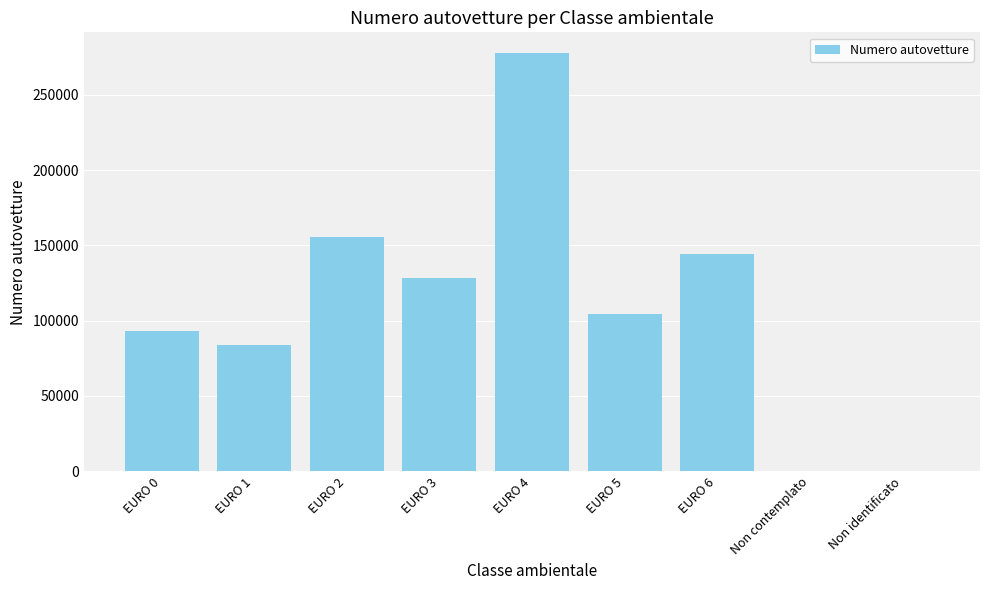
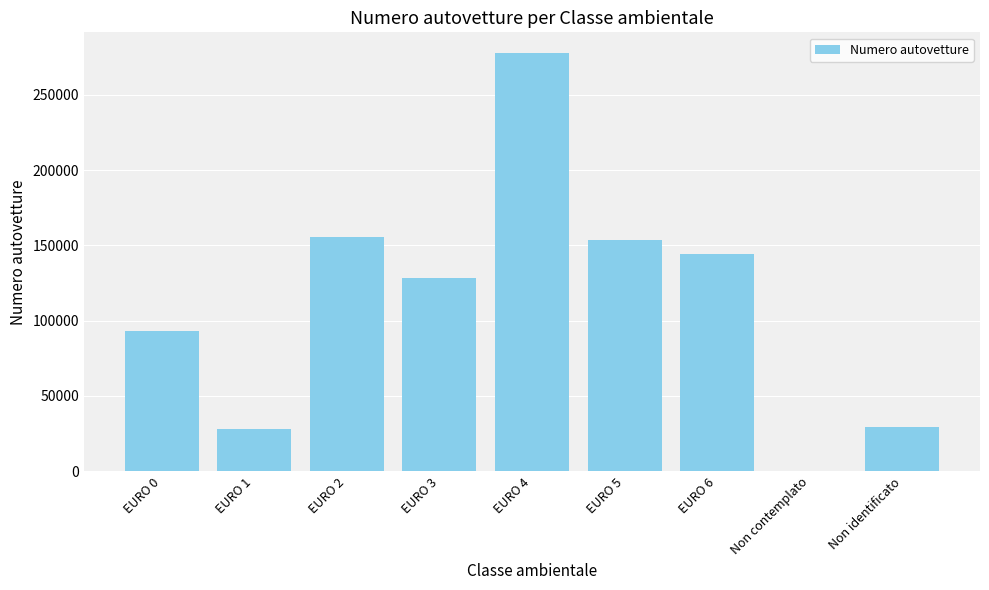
EURO 1: 84000 -> 28000
EURO 5: 104000 -> 153000
Non identificato: 0 -> 30000
